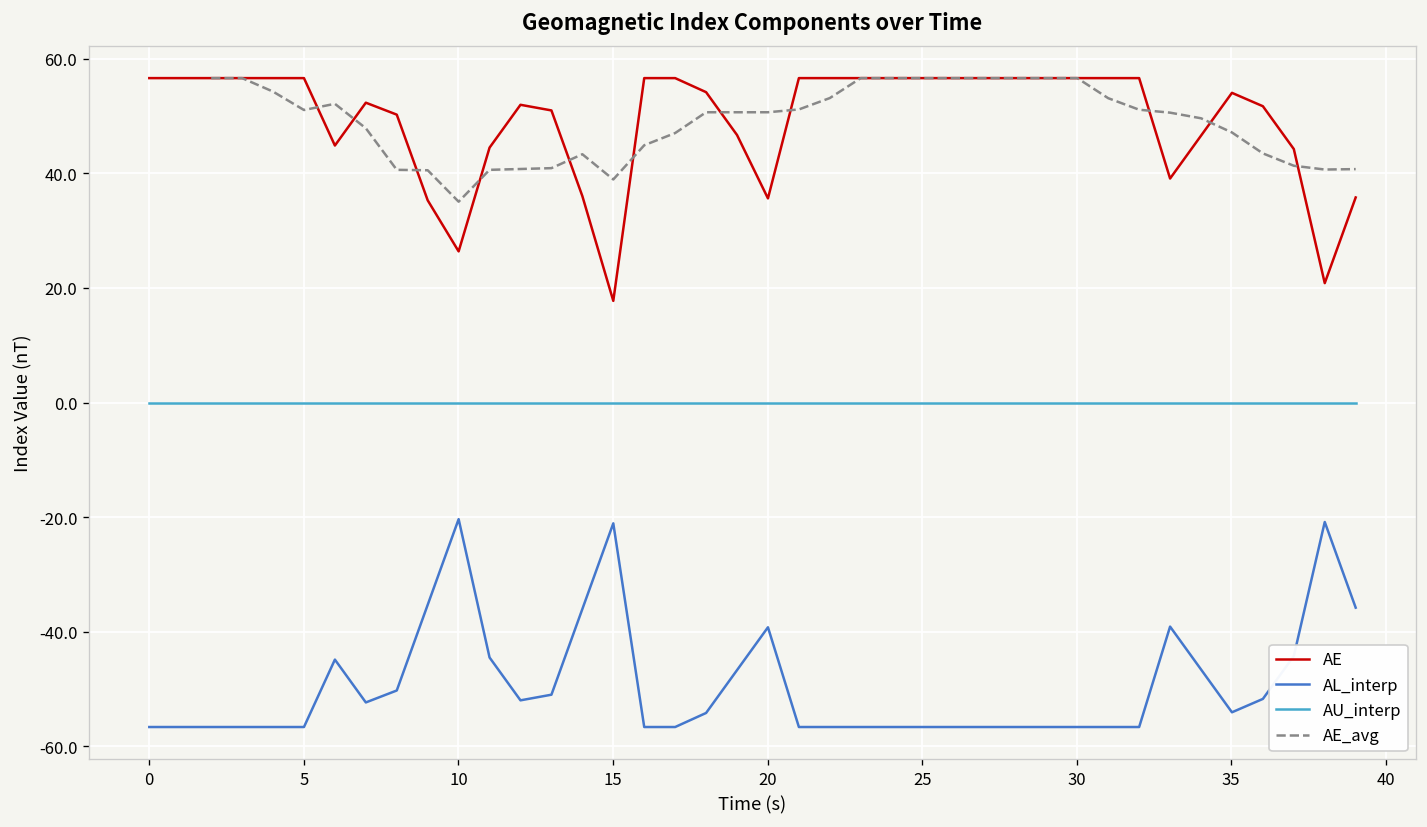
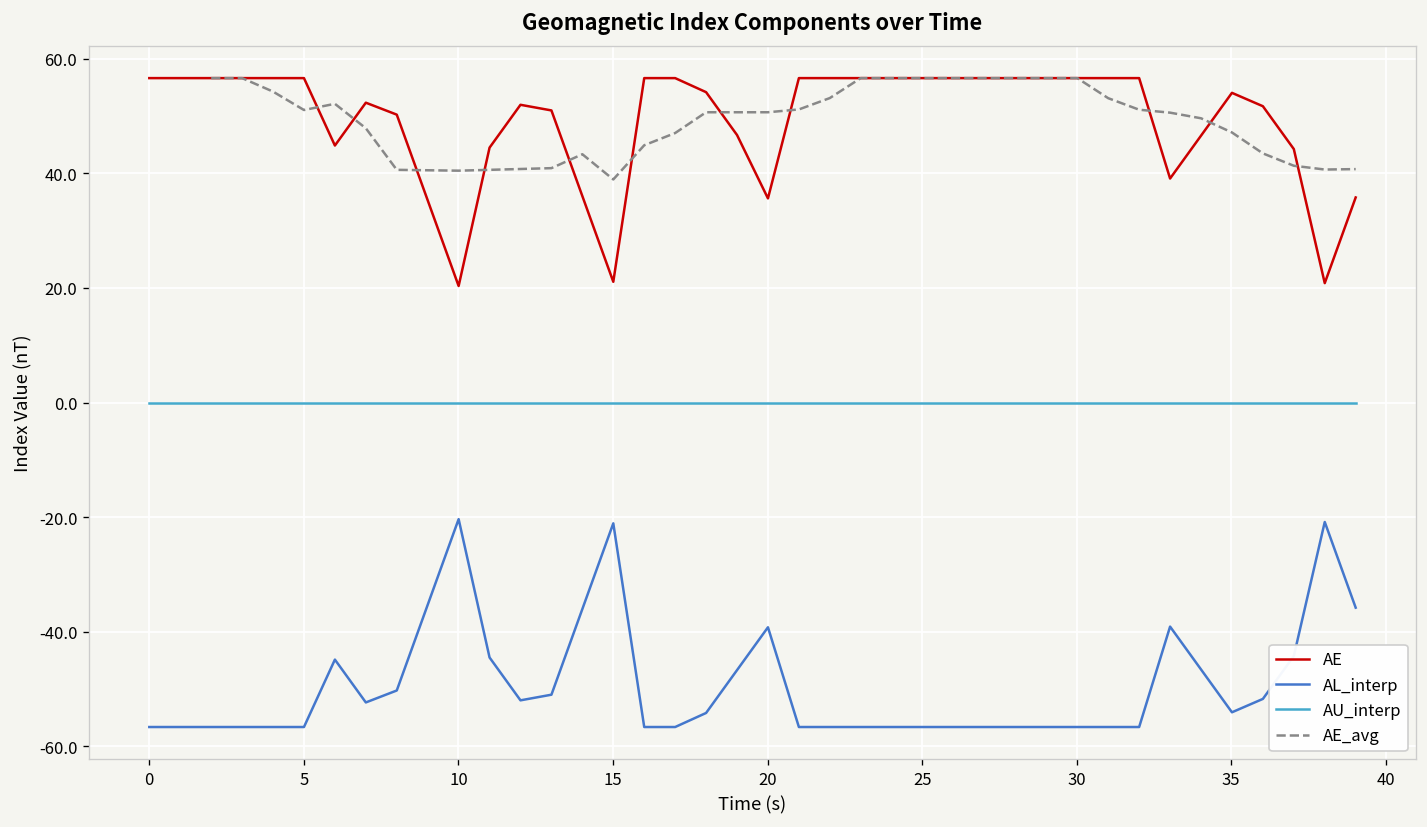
AE, 10: 26 -> 20
AE_avg, 10: 35 -> 40
AE, 15: 18 -> 21
